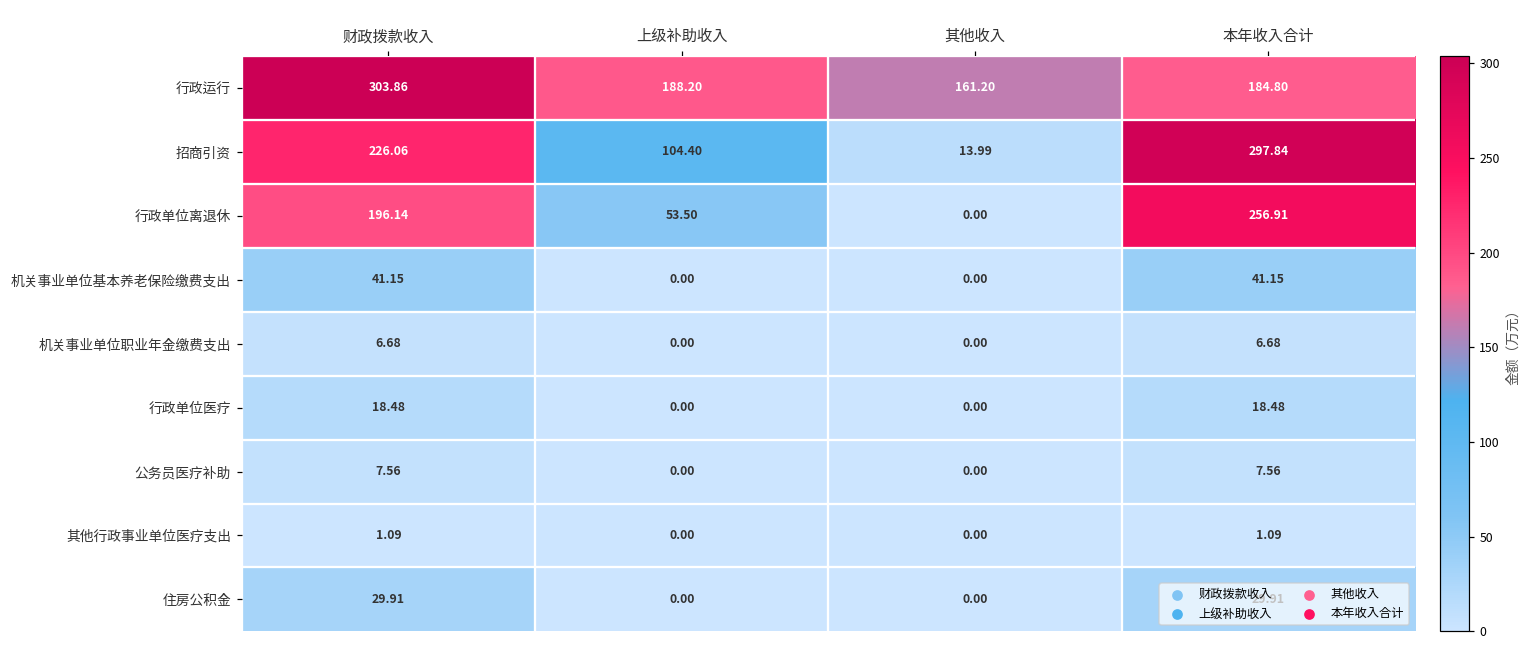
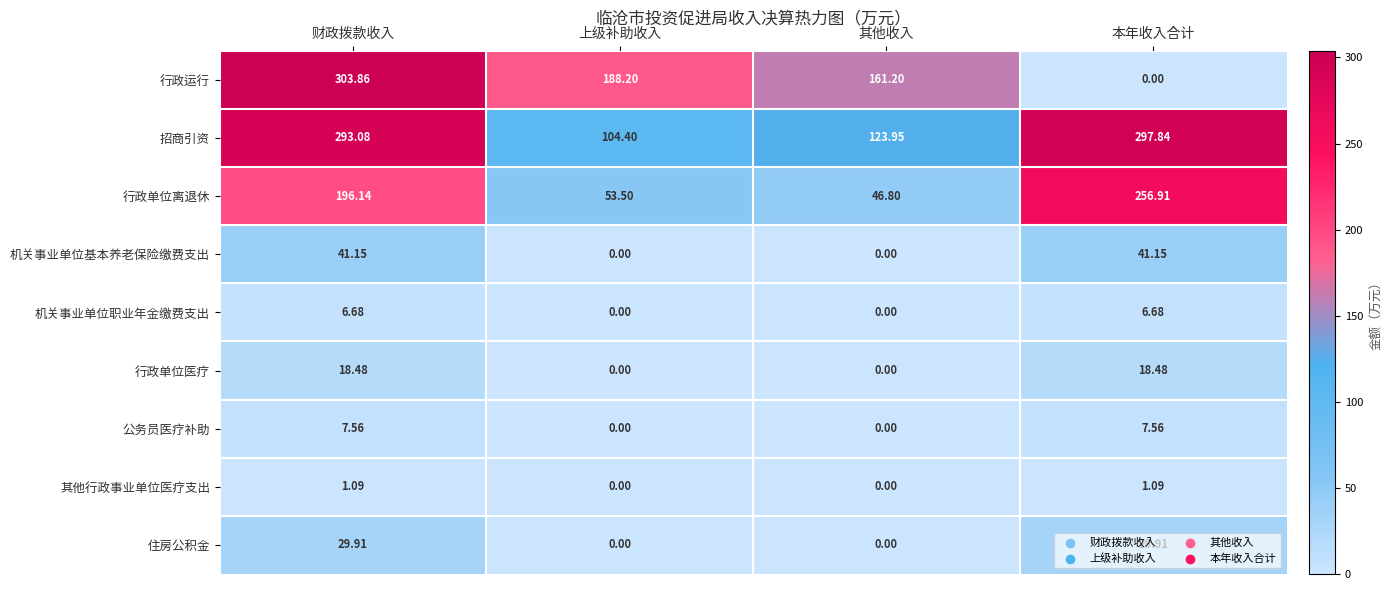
行政运行, 本年收入合计: 184.80 -> 0.00
招商引资, 财政拨款收入: 226.06 -> 293.08
招商引资, 其他收入: 13.99 -> 123.95
行政单位离退休, 其他收入: 0.00 -> 46.80
